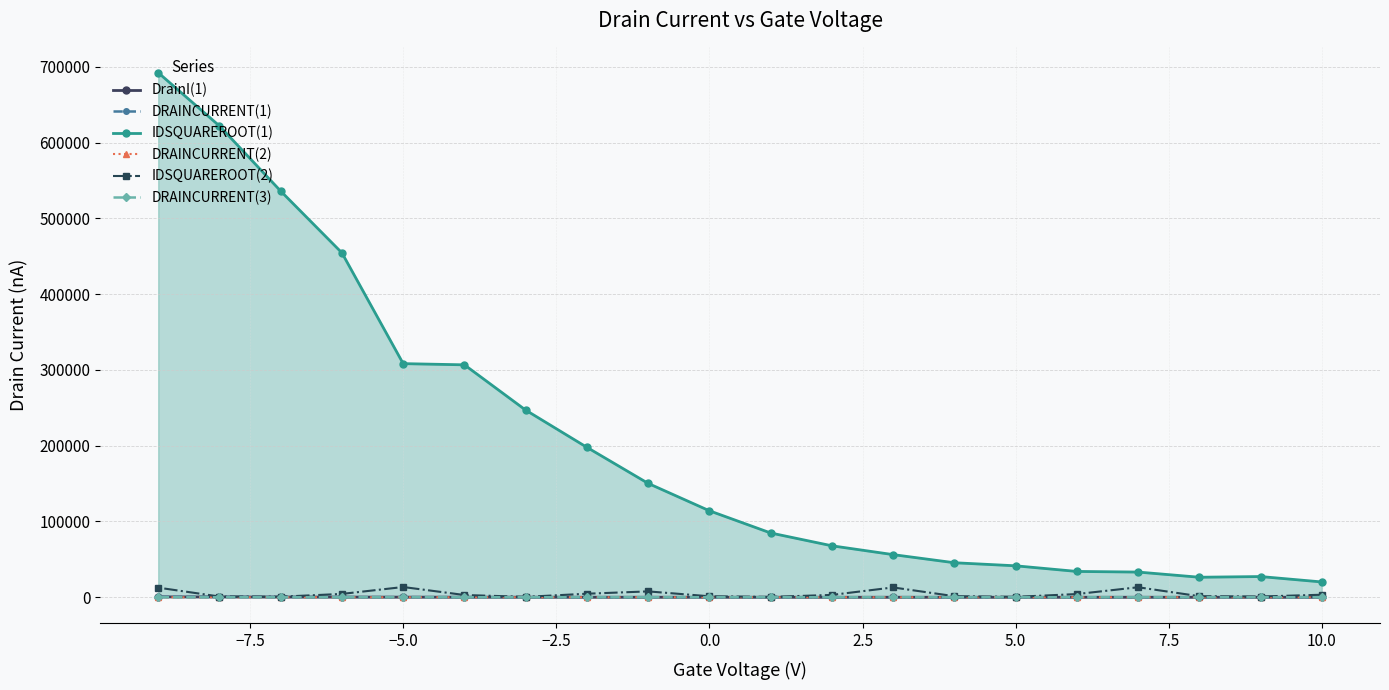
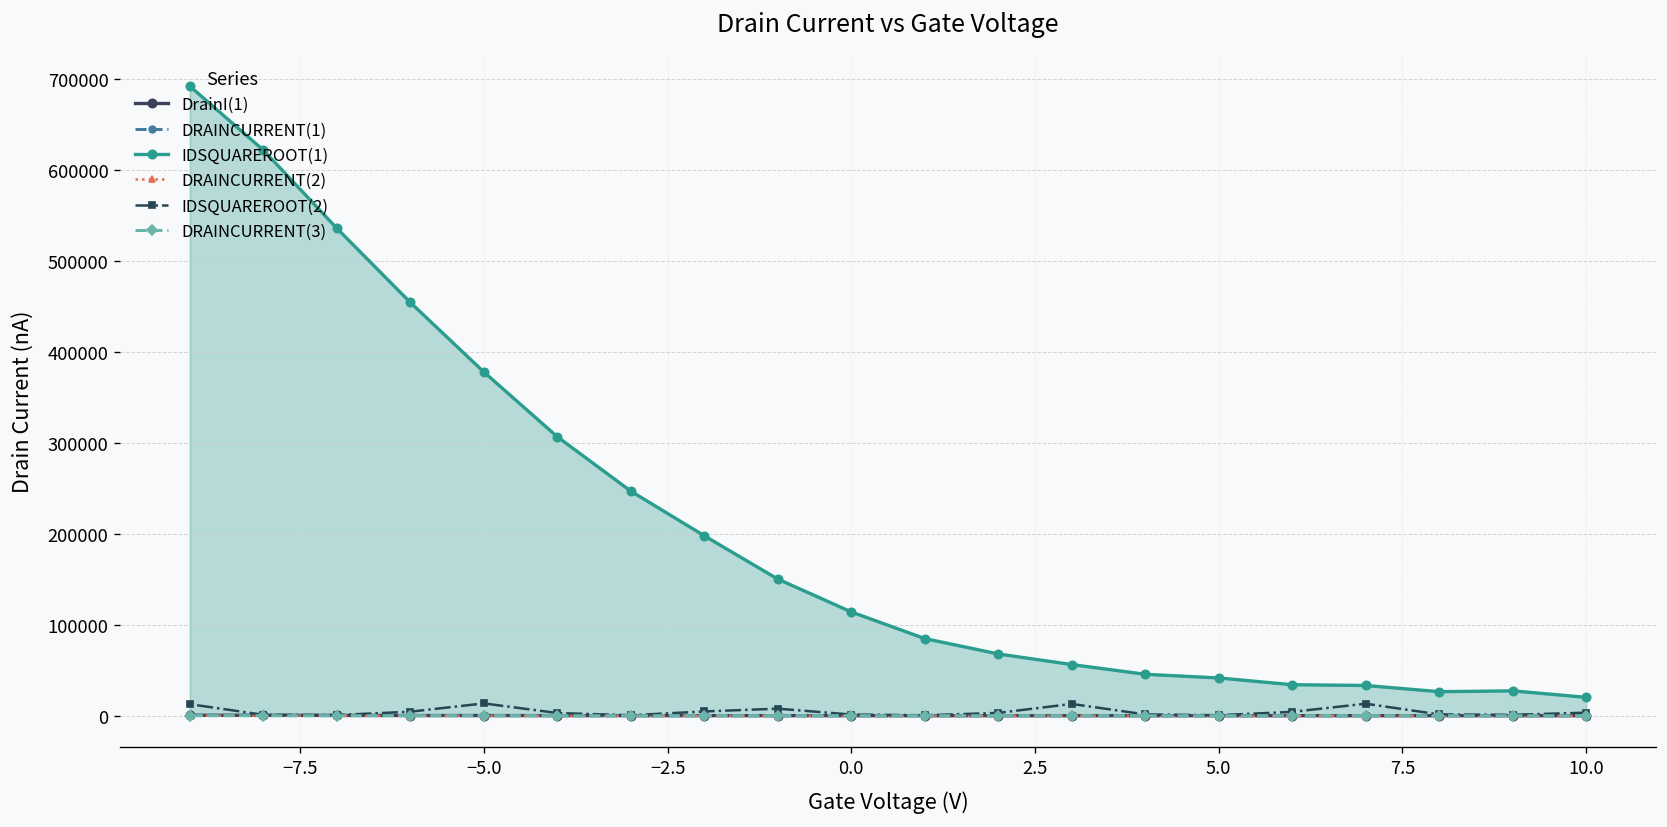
IDSQUAREROOT(1), −5.0: 310000 -> 380000
